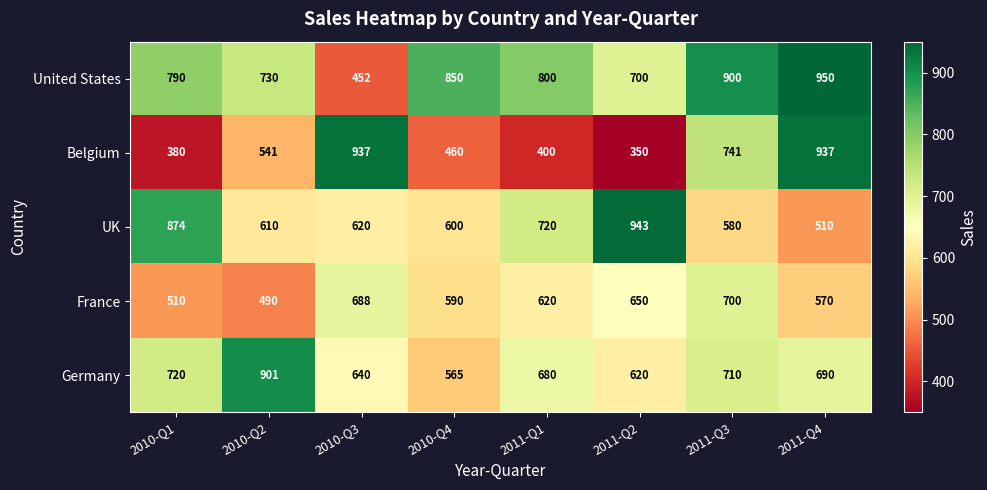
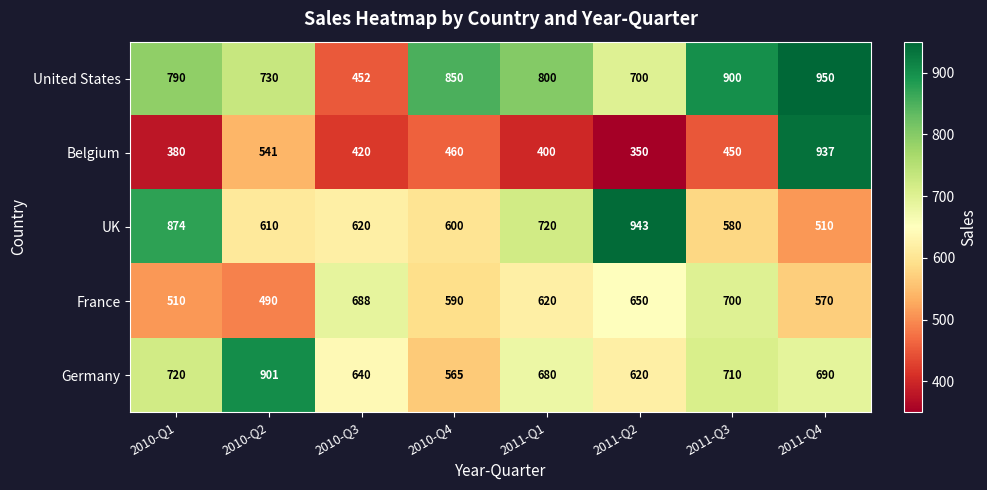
Belgium, 2010-Q3: 937 -> 420
Belgium, 2011-Q3: 741 -> 450
